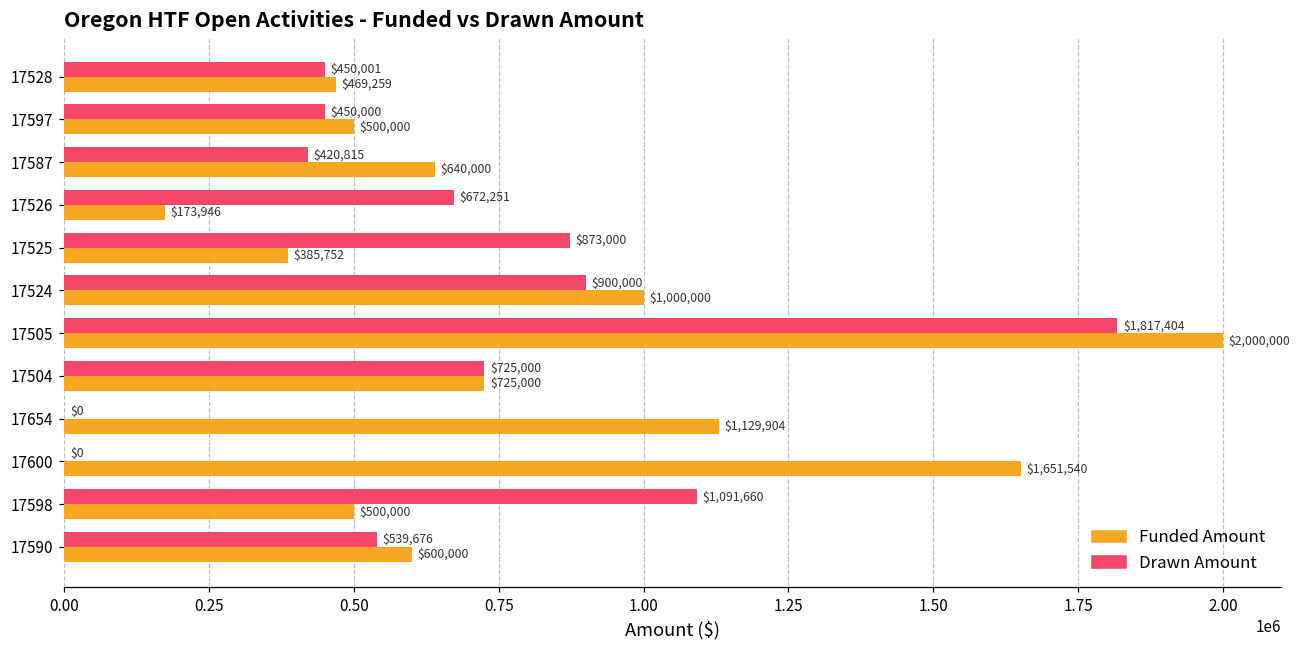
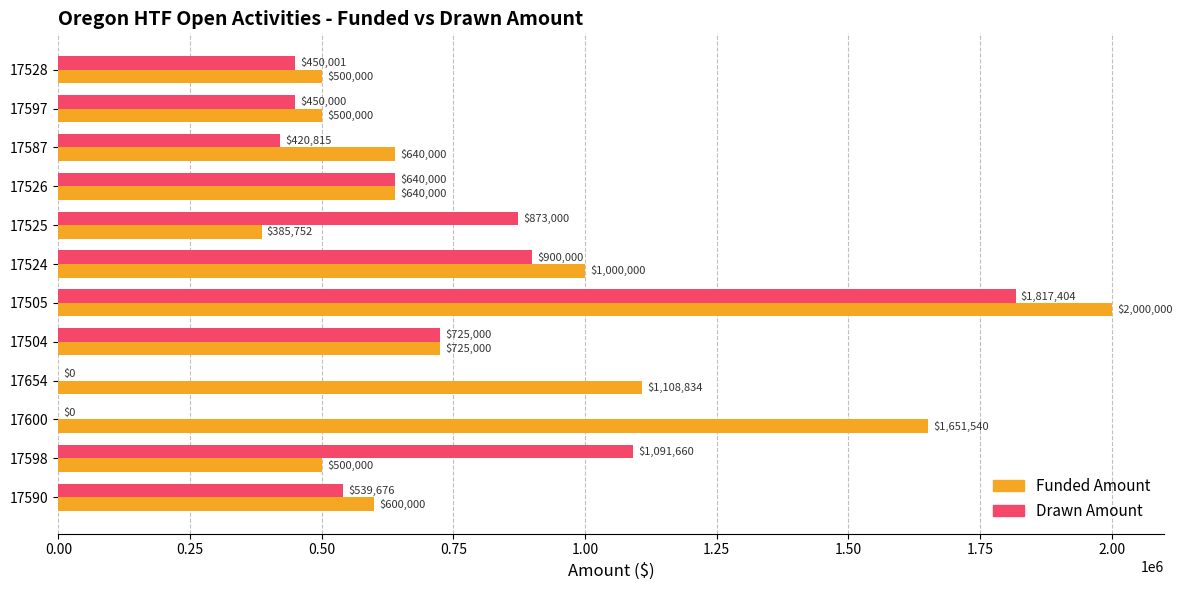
Funded Amount, 17528: $469,259 -> $500,000
Drawn Amount, 17526: $672,251 -> $640,000
Funded Amount, 17526: $173,946 -> $640,000
Funded Amount, 17654: $1,129,904 -> $1,108,834
